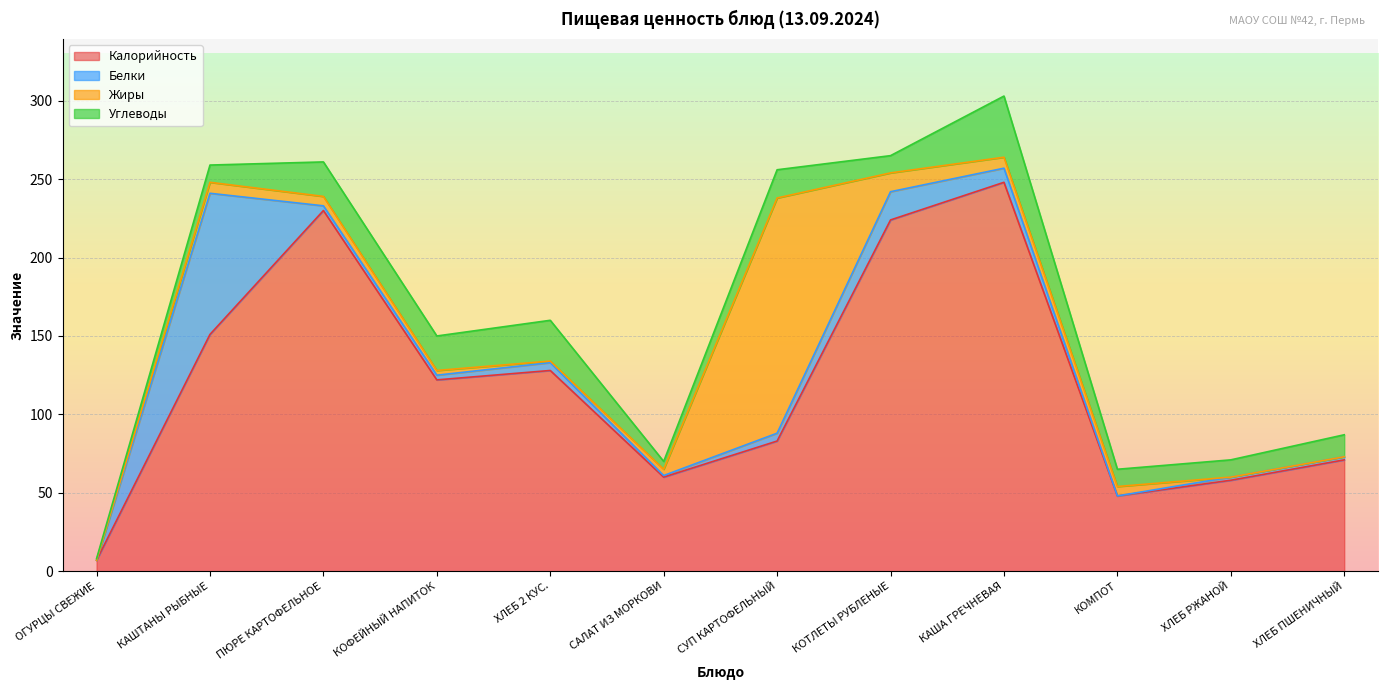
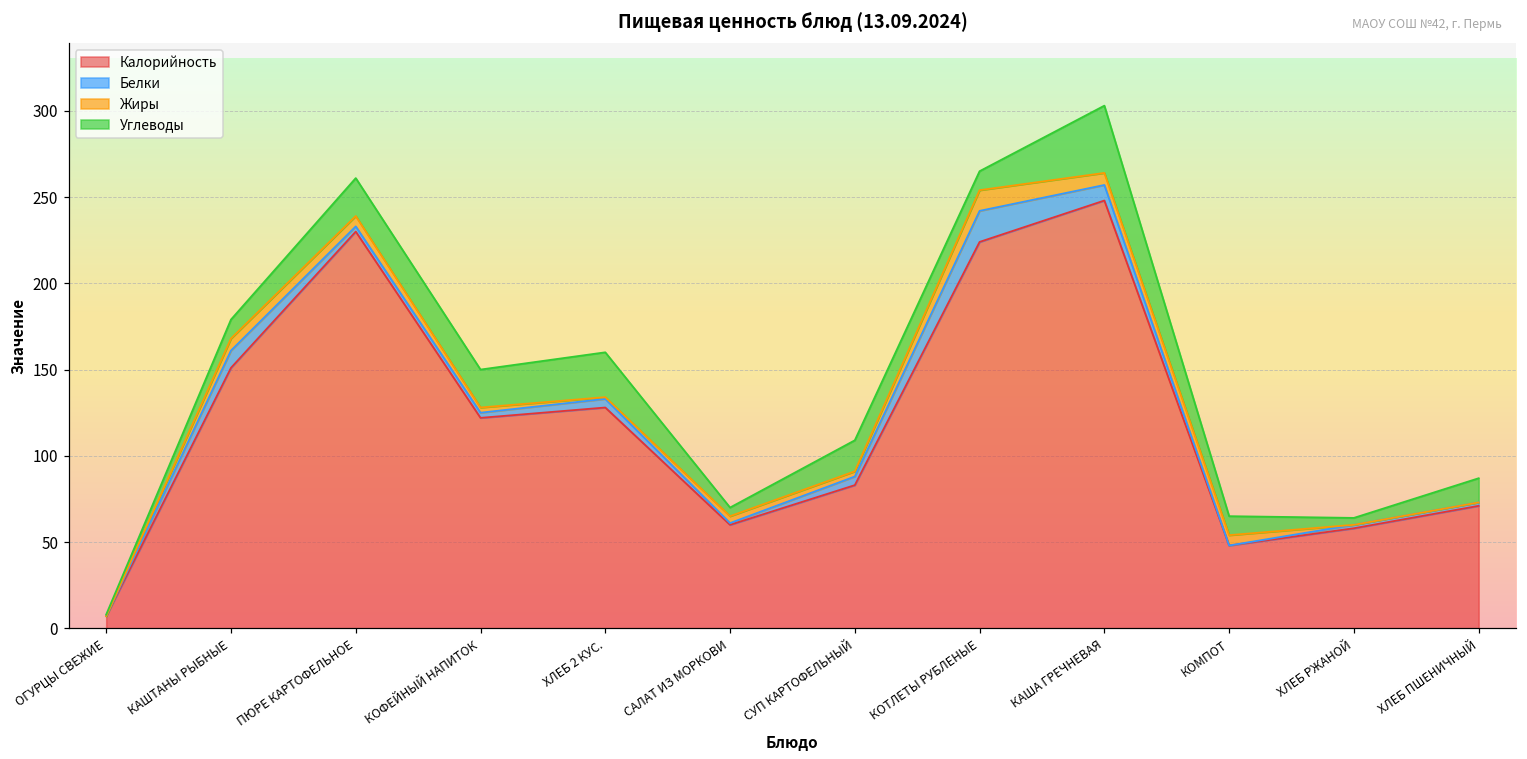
Белки, КАШТАНЫ РЫБНЫЕ: 90 -> 10
Жиры, СУП КАРТОФЕЛЬНЫЙ: 150 -> 3
Углеводы, ХЛЕБ РЖАНОЙ: 11 -> 4
